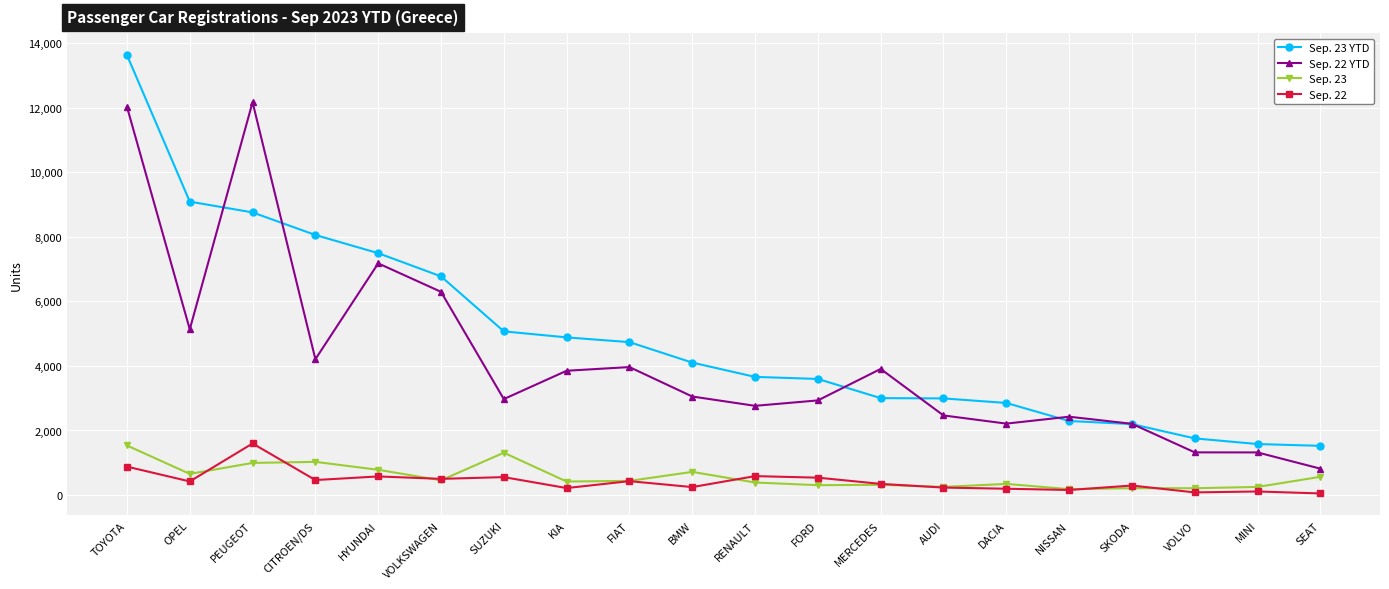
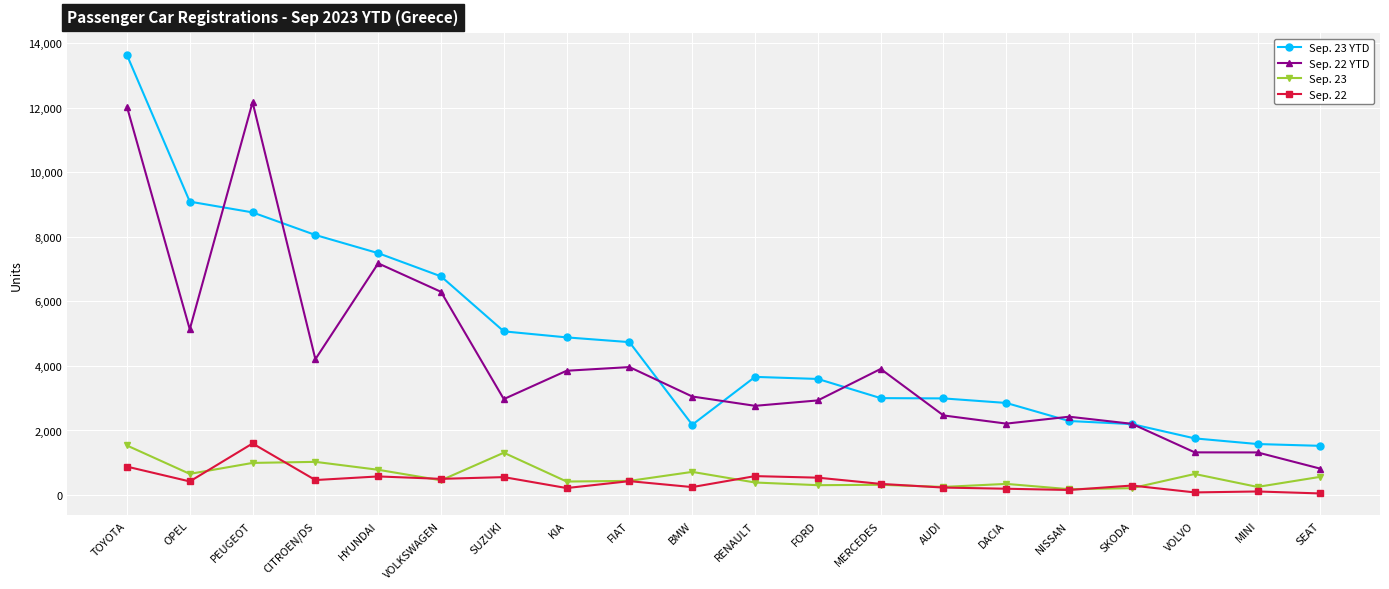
Sep. 23 YTD, BMW: 4,100 -> 2,200
Sep. 23, VOLVO: 200 -> 700
